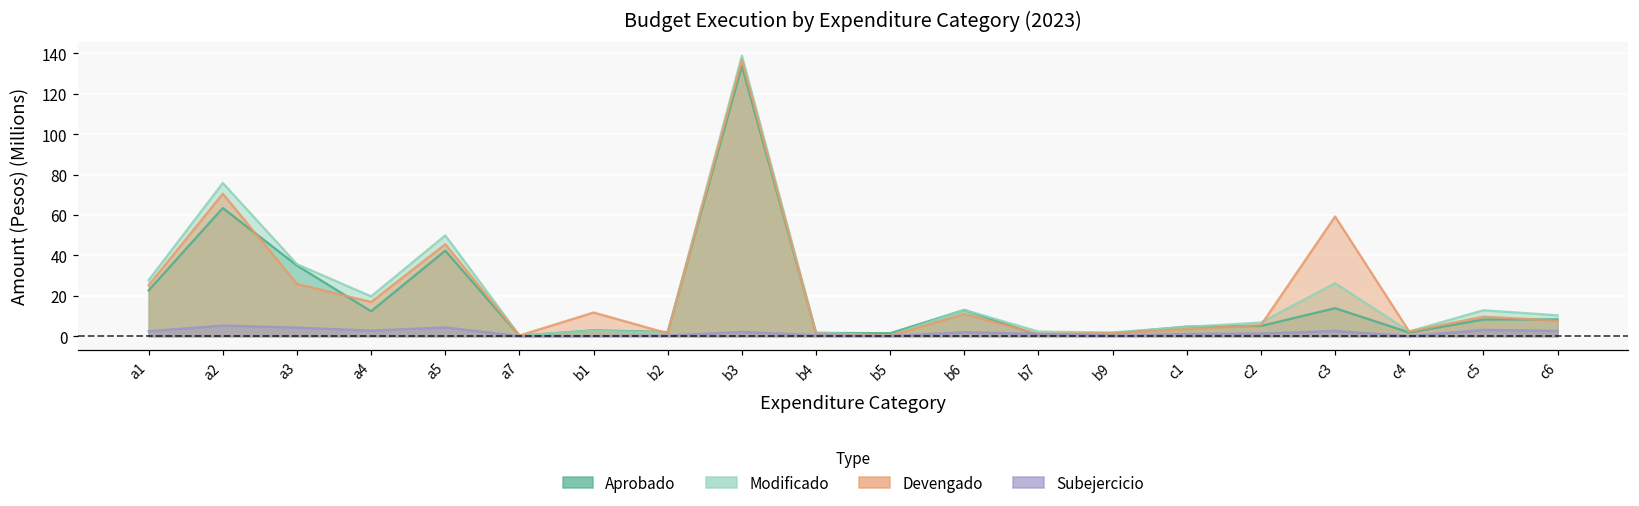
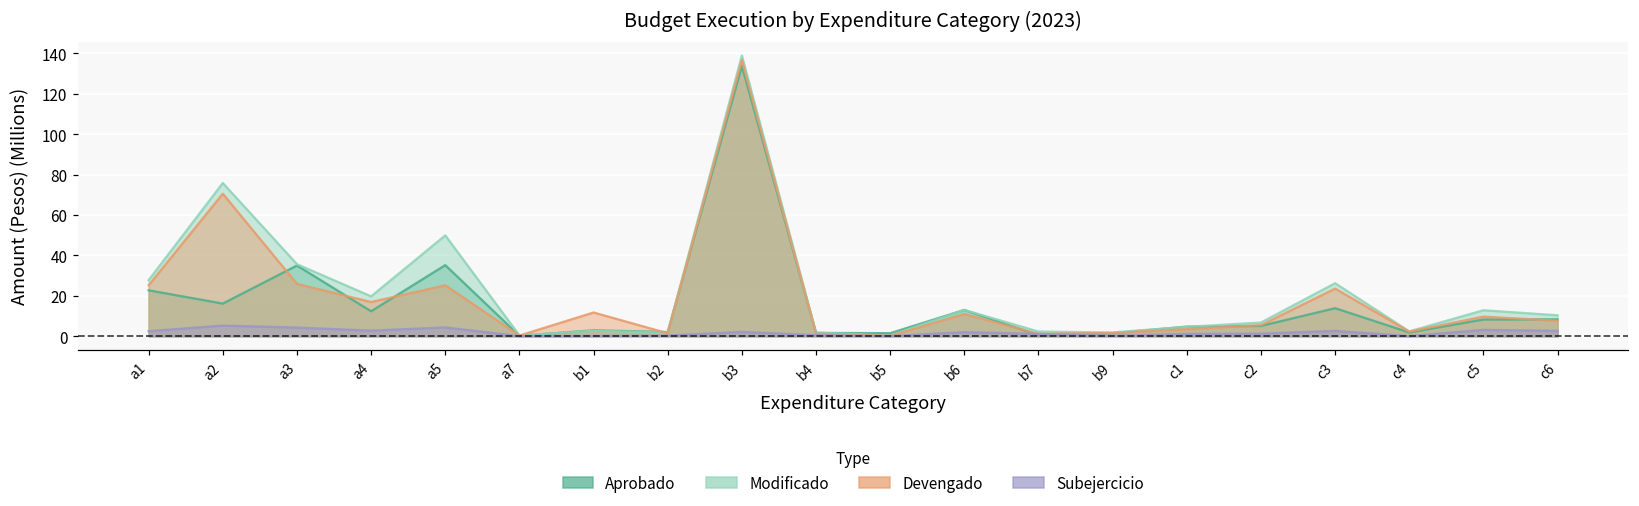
Aprobado, a2: 63 -> 16
Aprobado, a5: 42 -> 35
Devengado, a5: 46 -> 25
Devengado, c3: 59 -> 24
